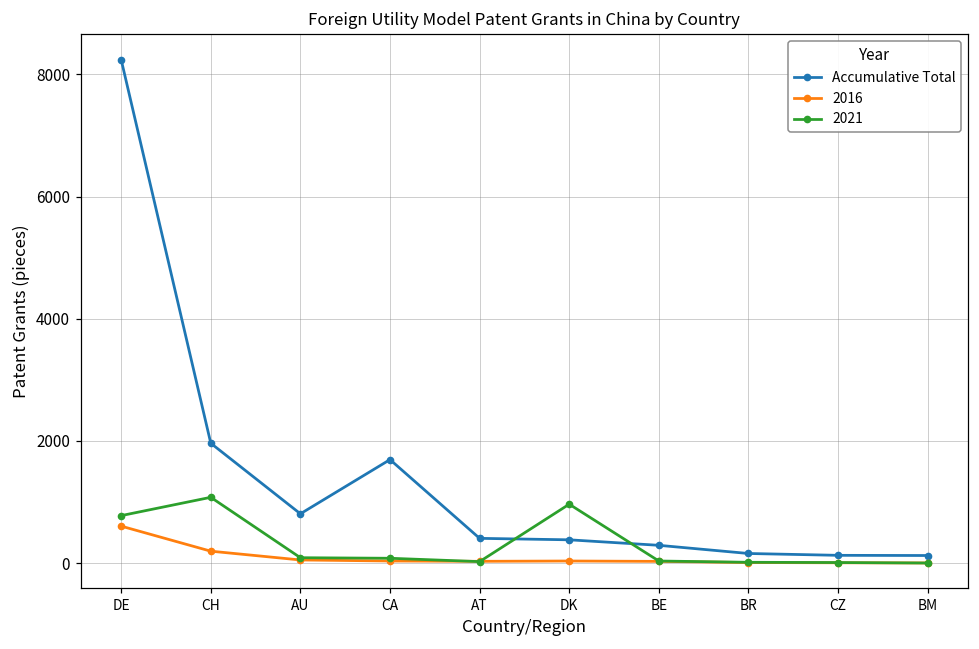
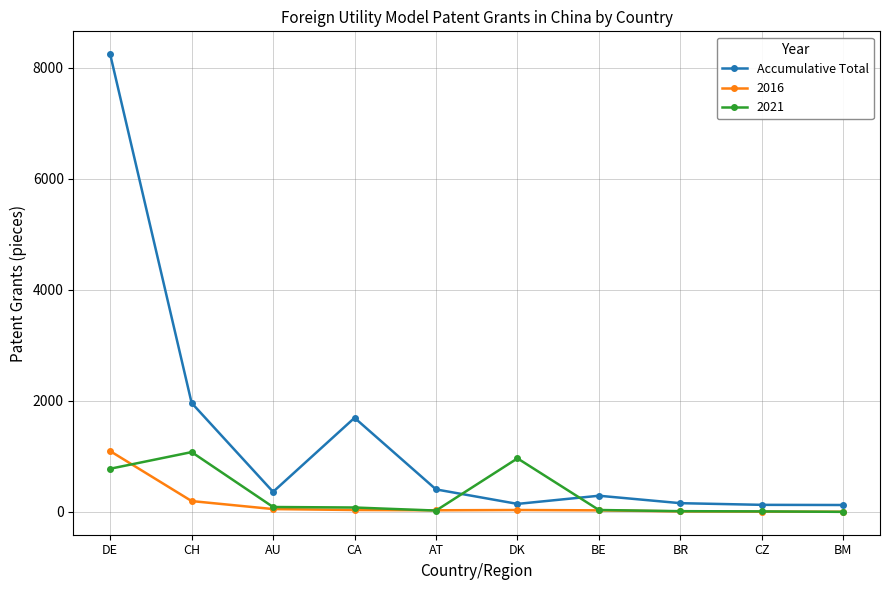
2016, DE: 600 -> 1100
Accumulative Total, AU: 800 -> 400
Accumulative Total, DK: 400 -> 100
